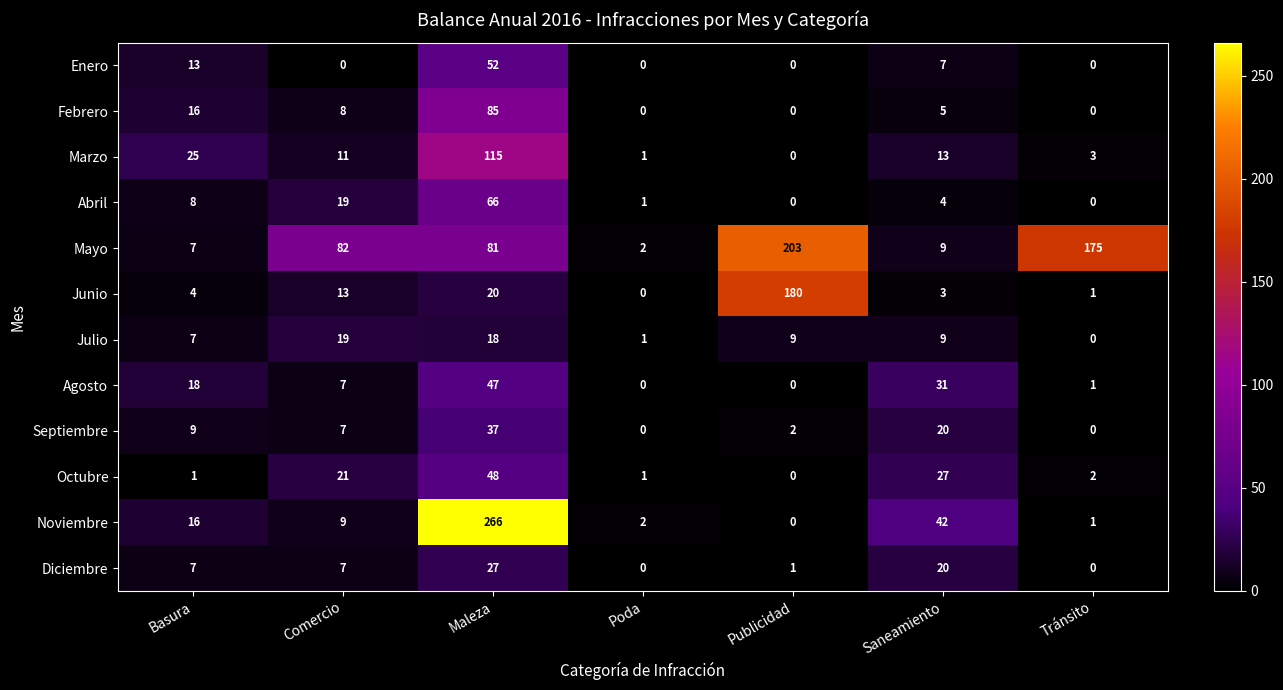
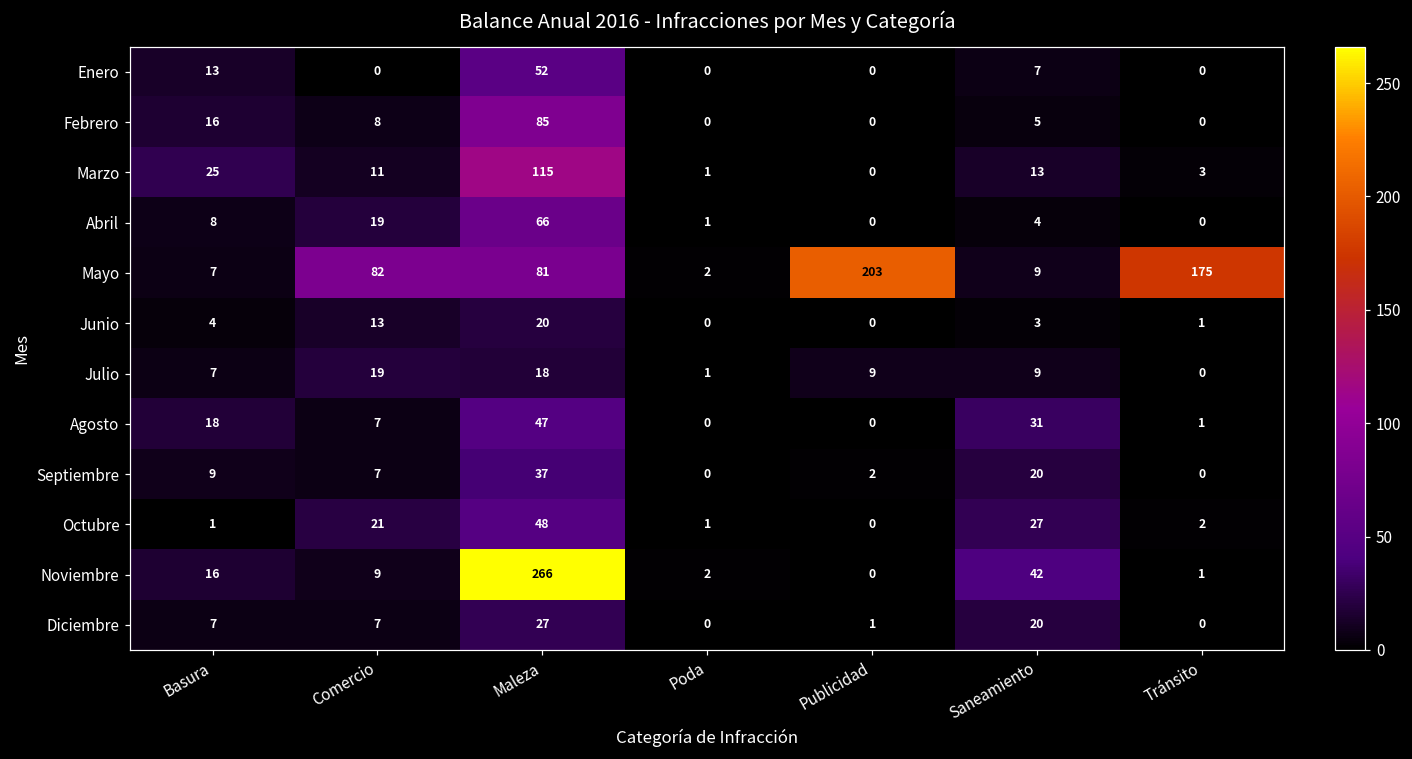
Junio, Publicidad: 180 -> 0
